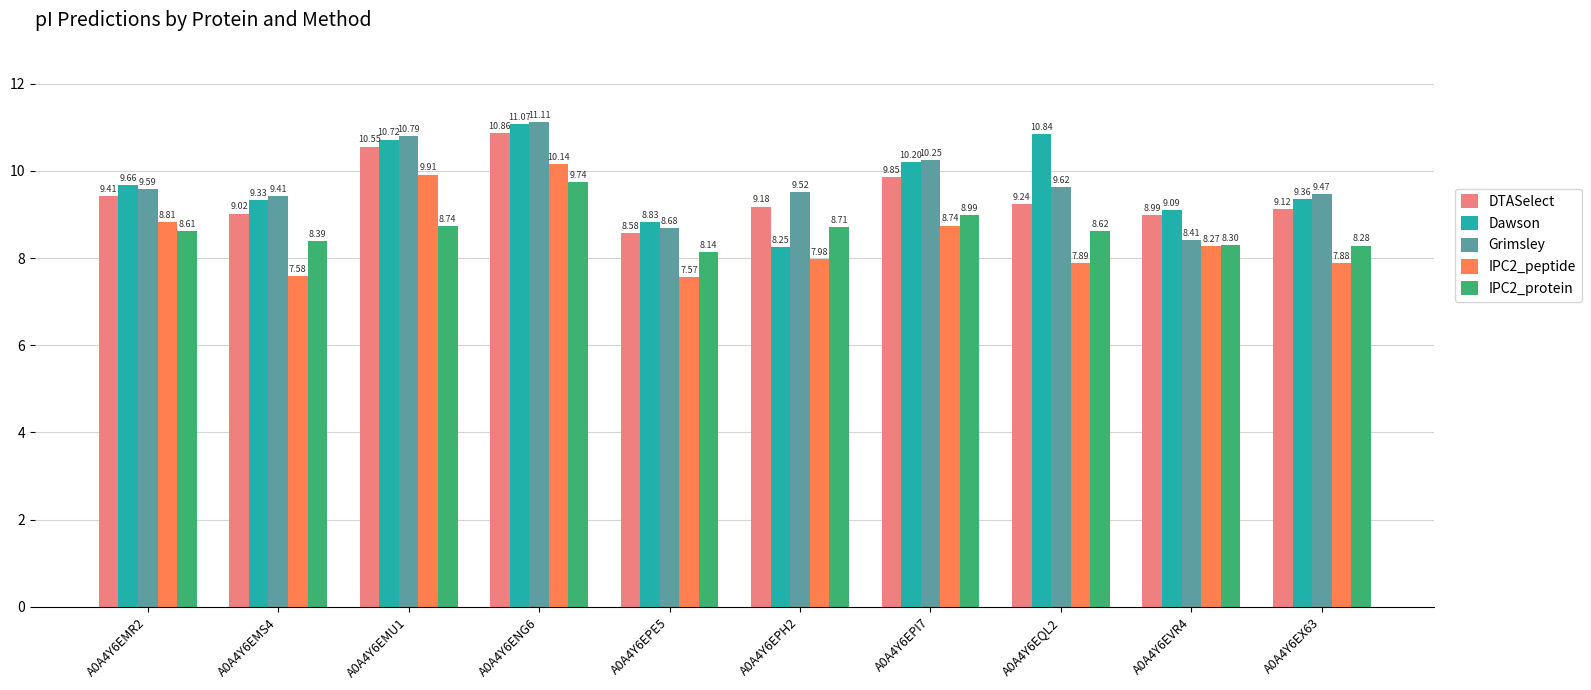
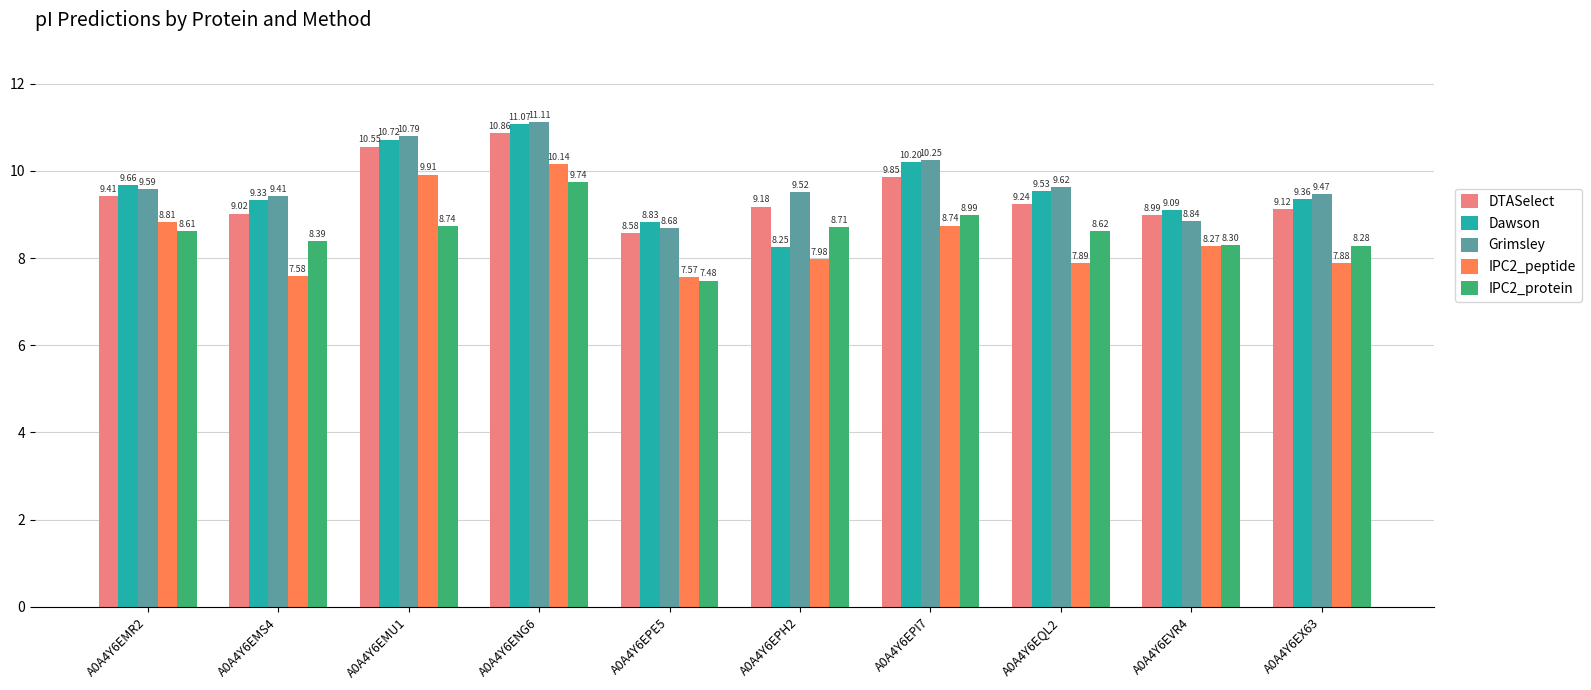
IPC2_protein, A0A4Y6EPE5: 8.14 -> 7.48
Dawson, A0A4Y6EQL2: 10.84 -> 9.53
Grimsley, A0A4Y6EVR4: 8.41 -> 8.84
